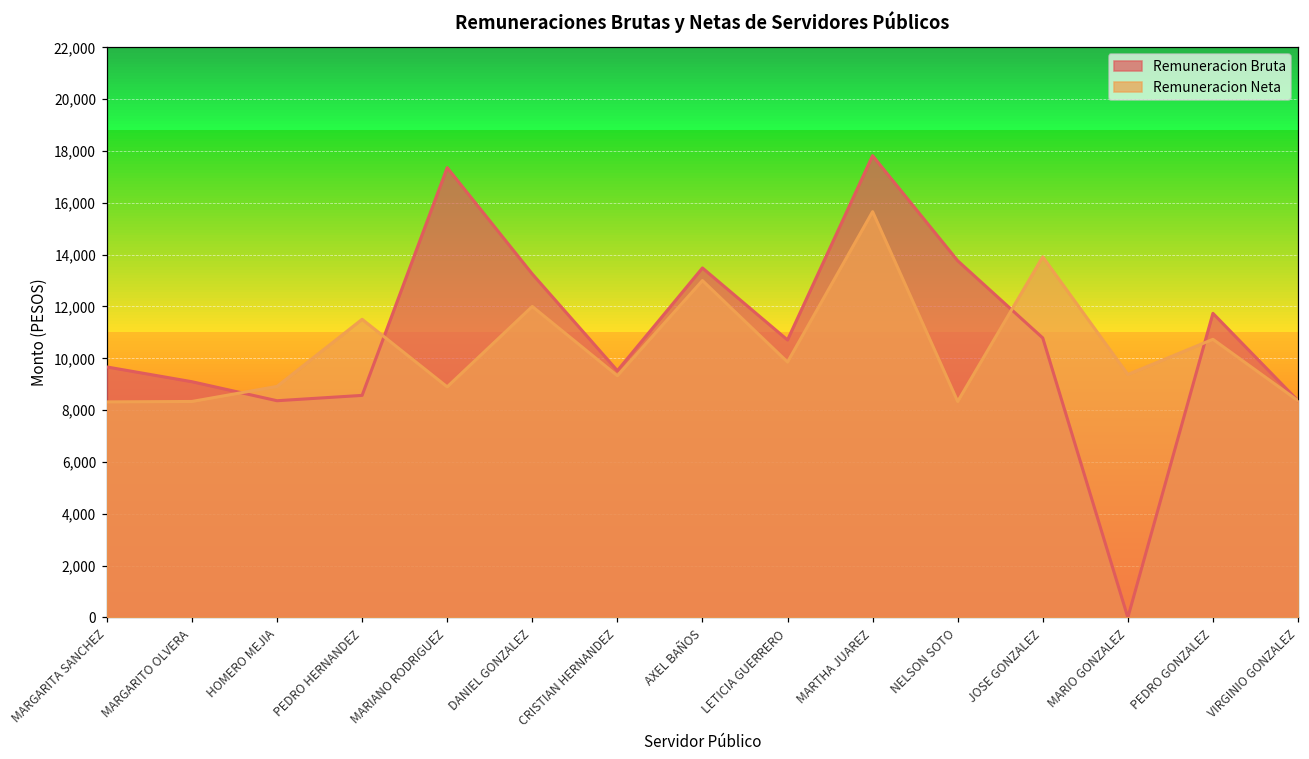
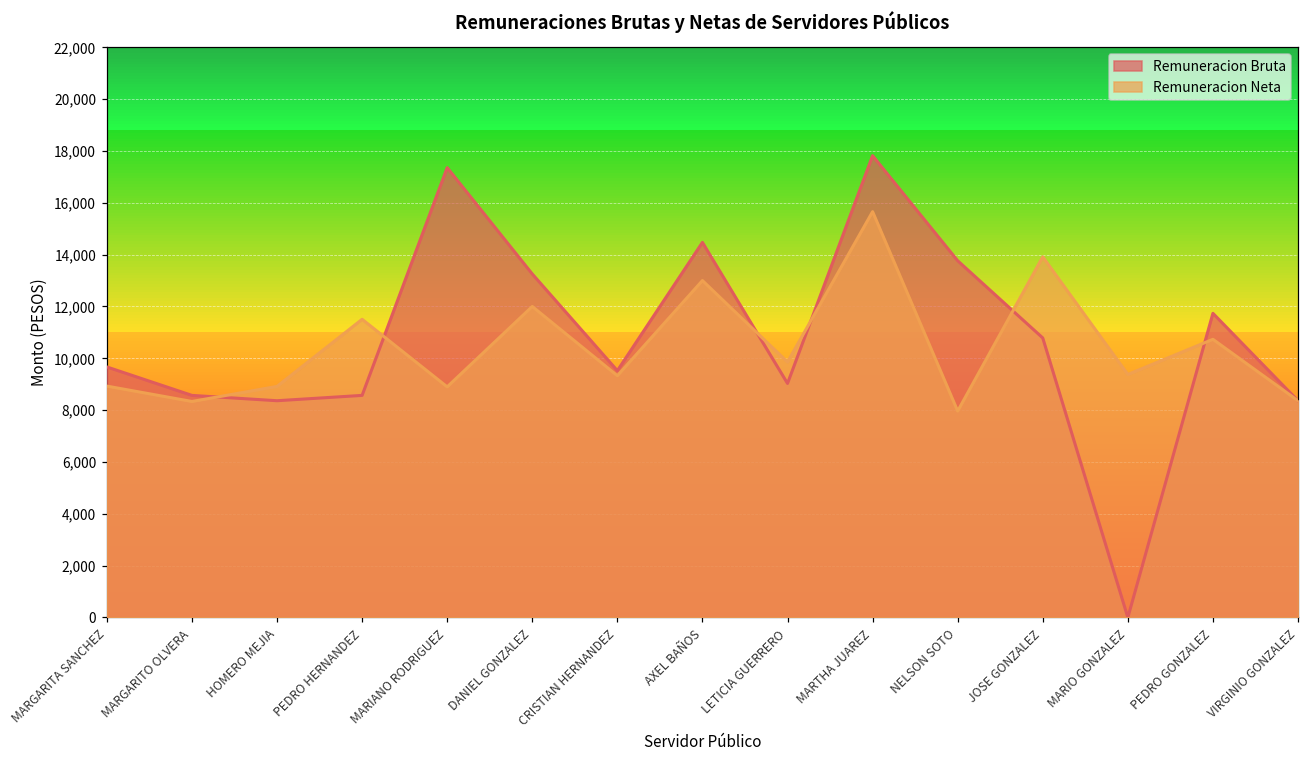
Remuneracion Neta, MARGARITA SANCHEZ: 8,300 -> 8,900
Remuneracion Bruta, MARGARITO OLVERA: 9,100 -> 8,600
Remuneracion Bruta, AXEL BAÑOS: 13,500 -> 14,500
Remuneracion Bruta, LETICIA GUERRERO: 10,700 -> 9,000
Remuneracion Neta, NELSON SOTO: 8,300 -> 8,000
